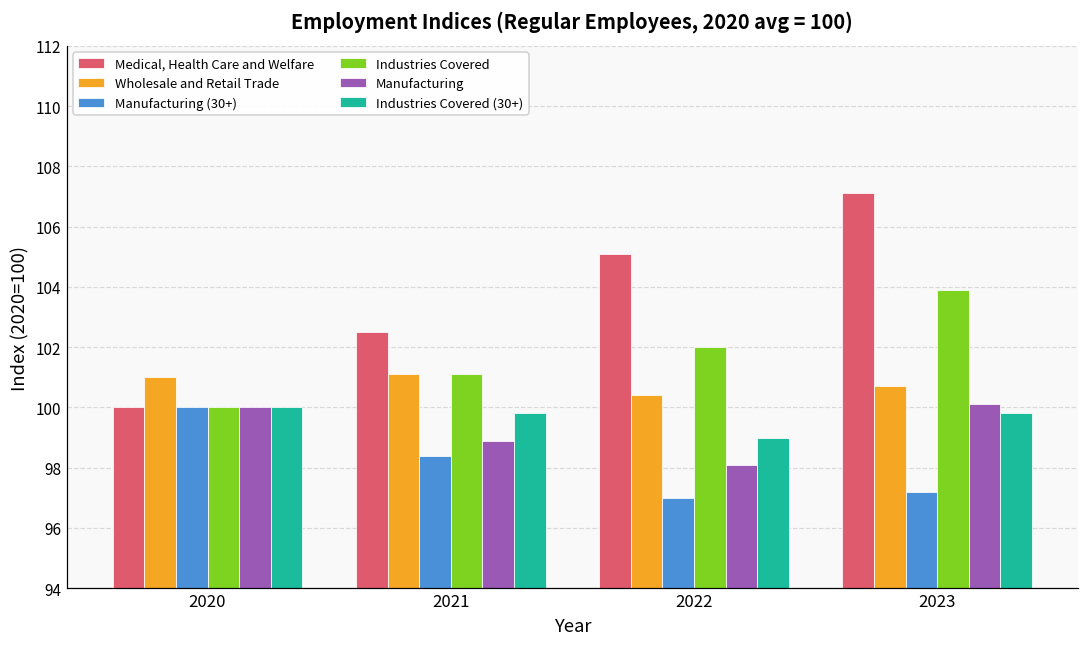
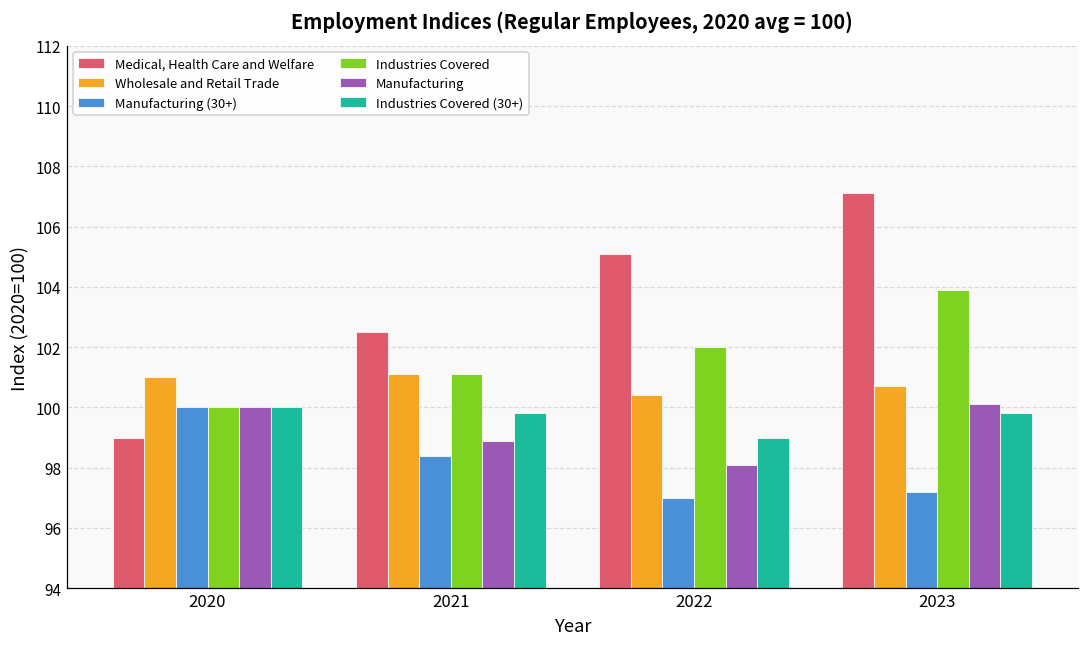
Medical, Health Care and Welfare, 2020: 100 -> 99
